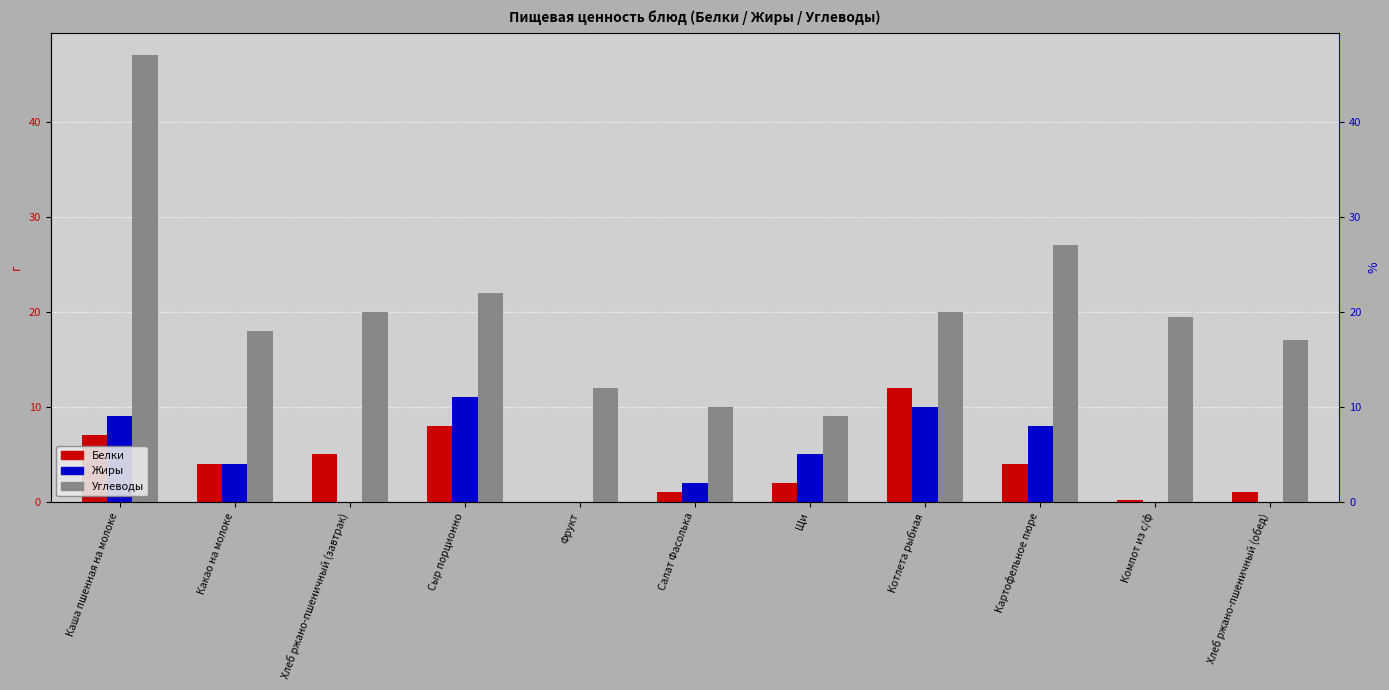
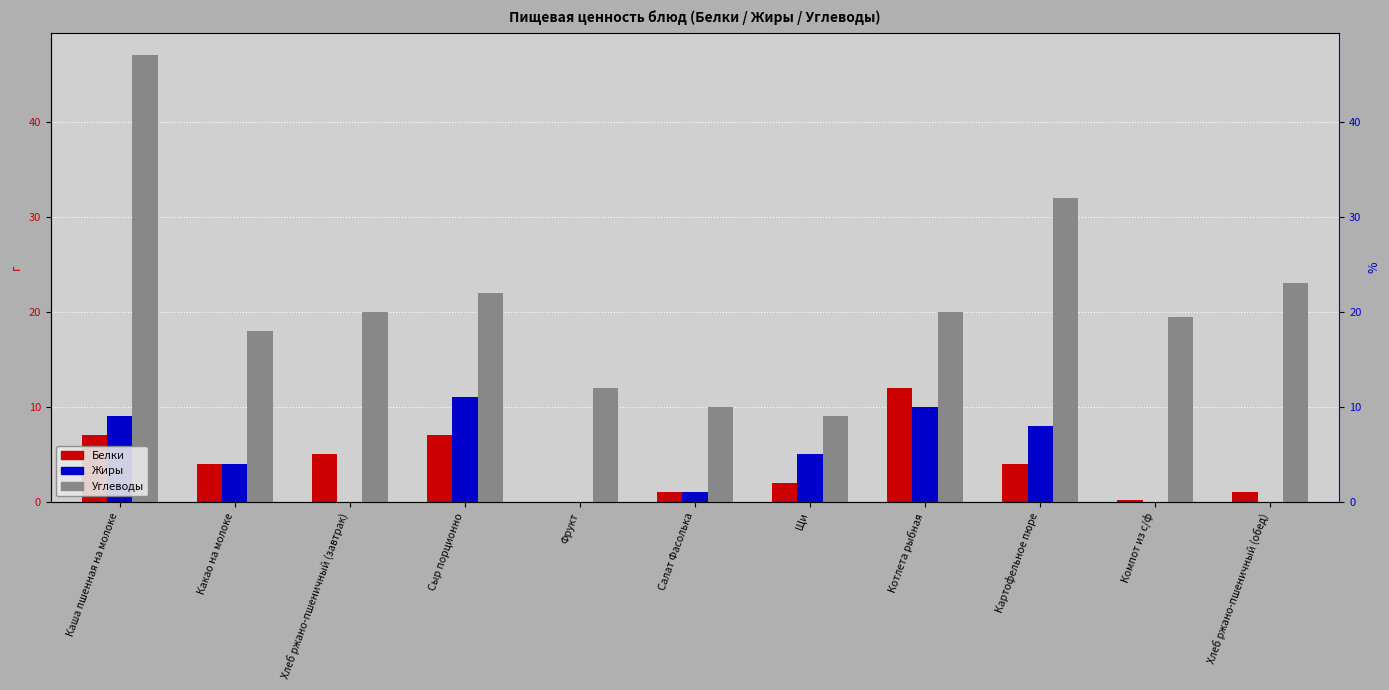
Белки, Сыр порционно: 8 -> 7
Жиры, Салат Фасолька: 2 -> 1
Углеводы, Картофельное пюре: 27 -> 32
Углеводы, Хлеб ржано-пшеничный (обед): 17 -> 23
